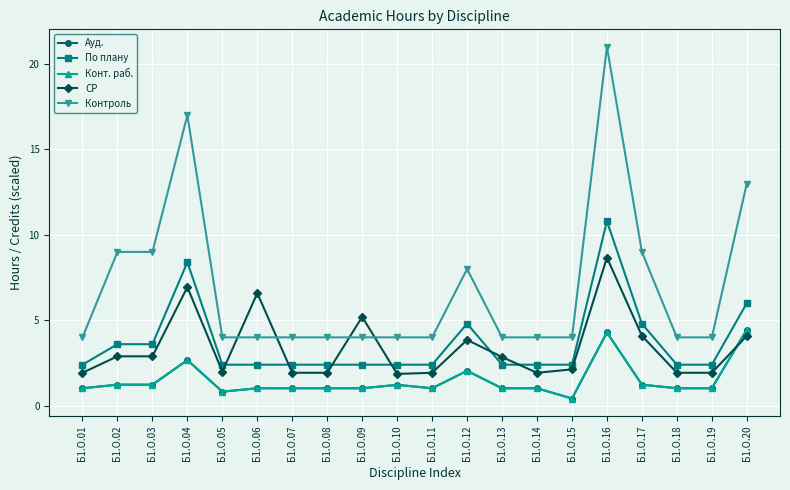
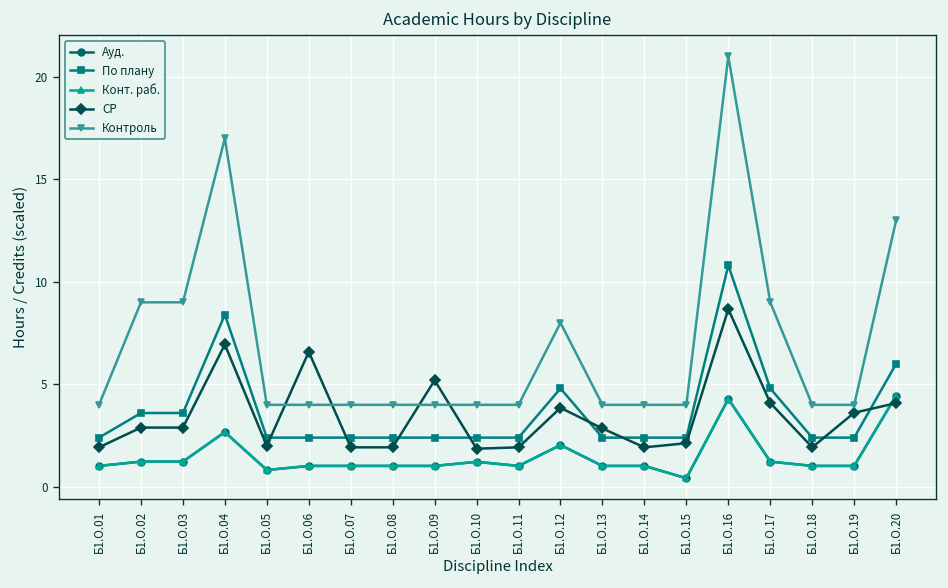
СР, Б1.О.19: 1.9 -> 3.6
